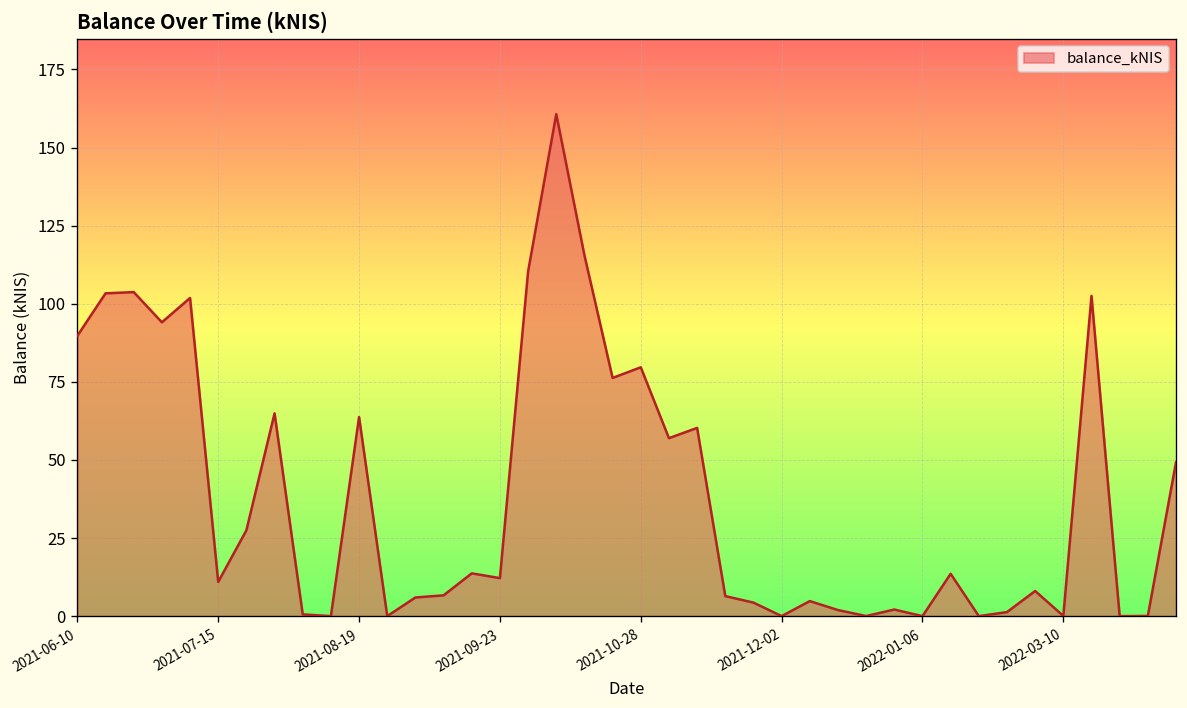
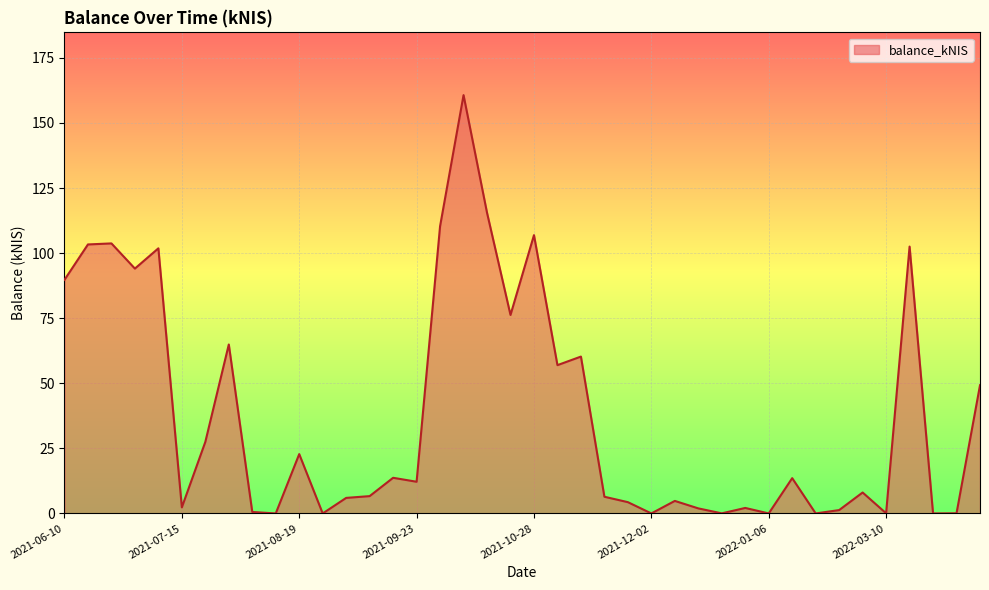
2021-07-15: 11 -> 2
2021-08-19: 64 -> 23
2021-10-28: 80 -> 107
